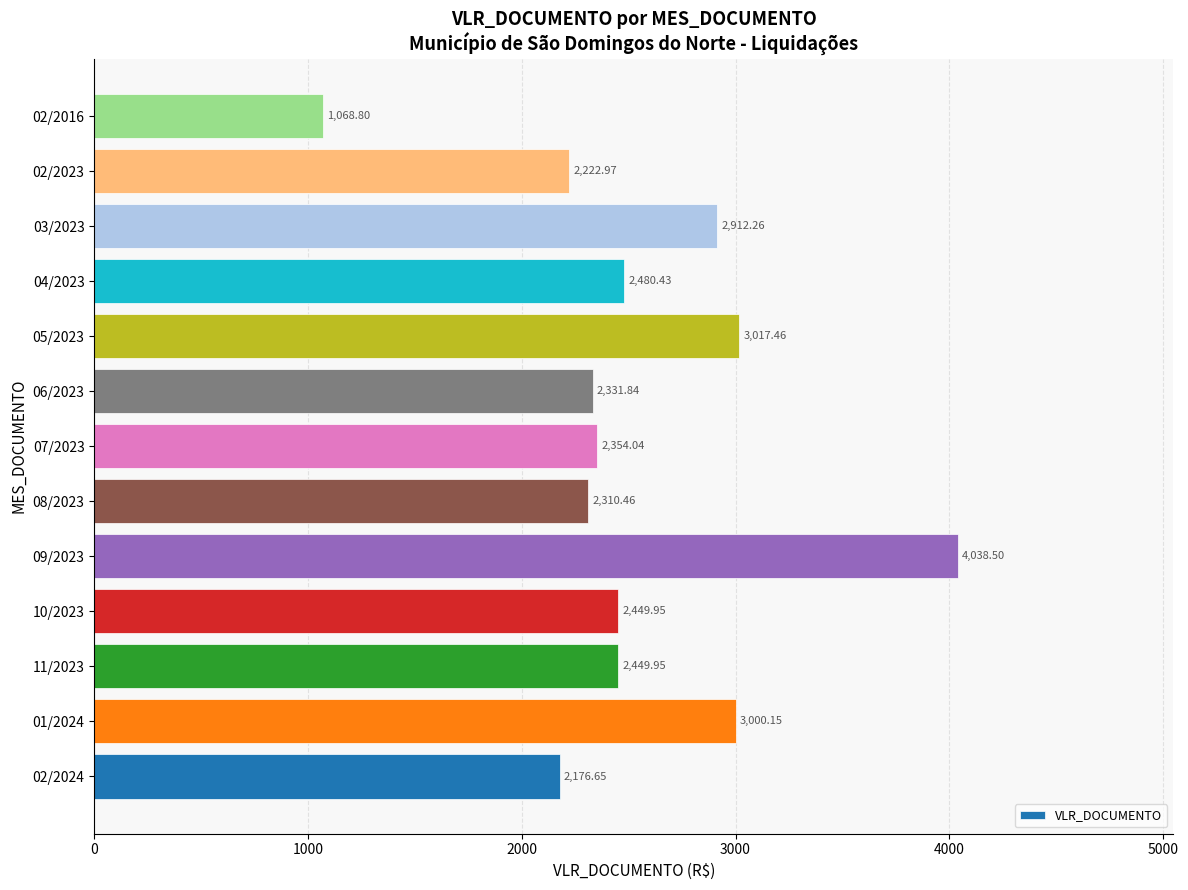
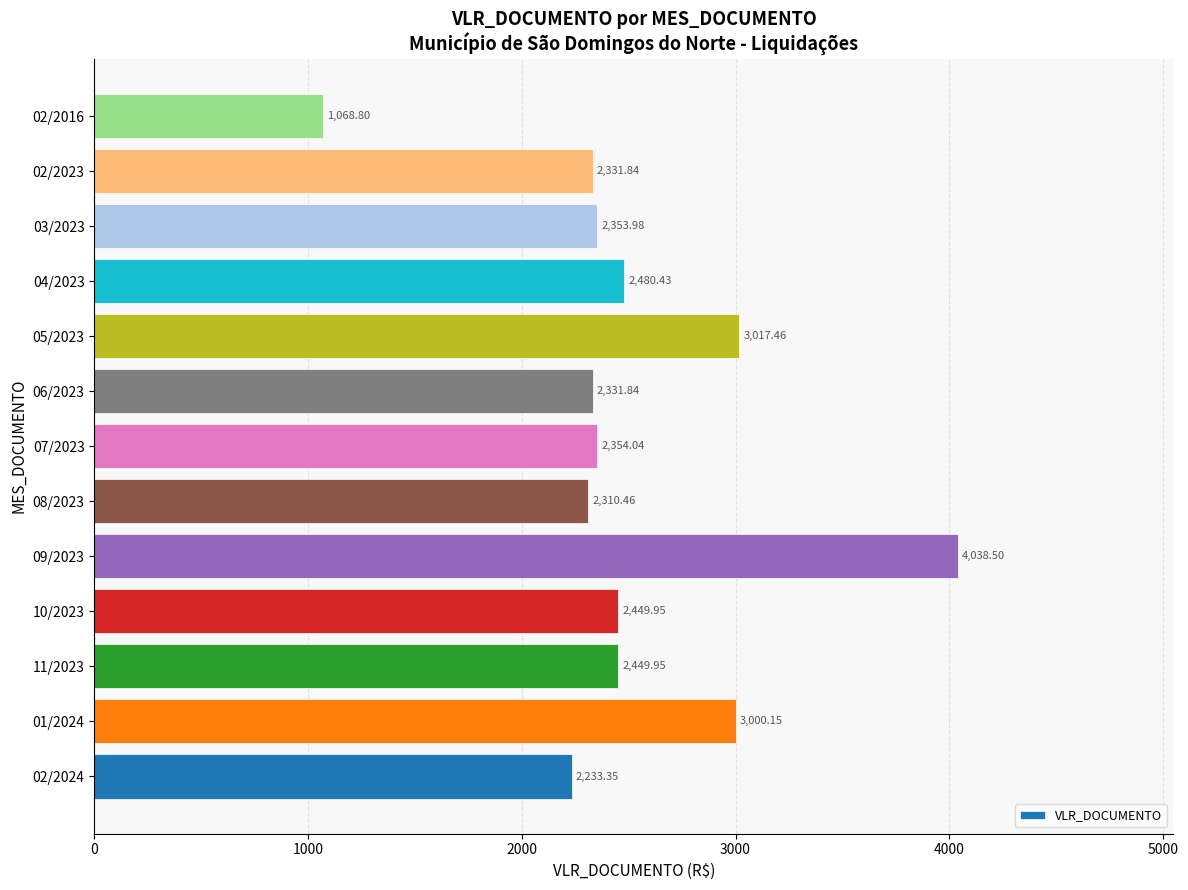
02/2023: 2,222.97 -> 2,331.84
03/2023: 2,912.26 -> 2,353.98
02/2024: 2,176.65 -> 2,233.35
